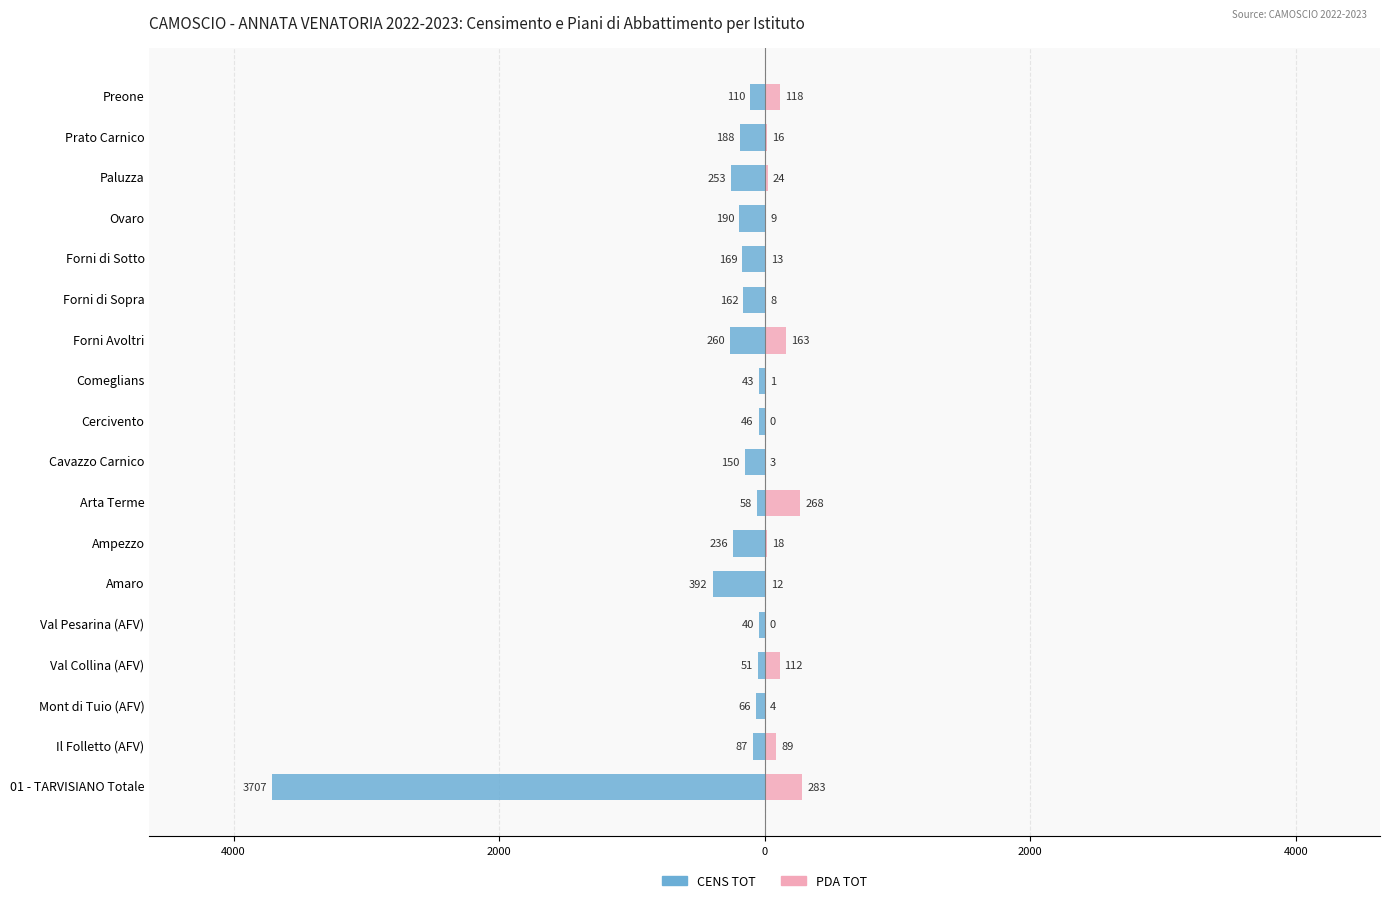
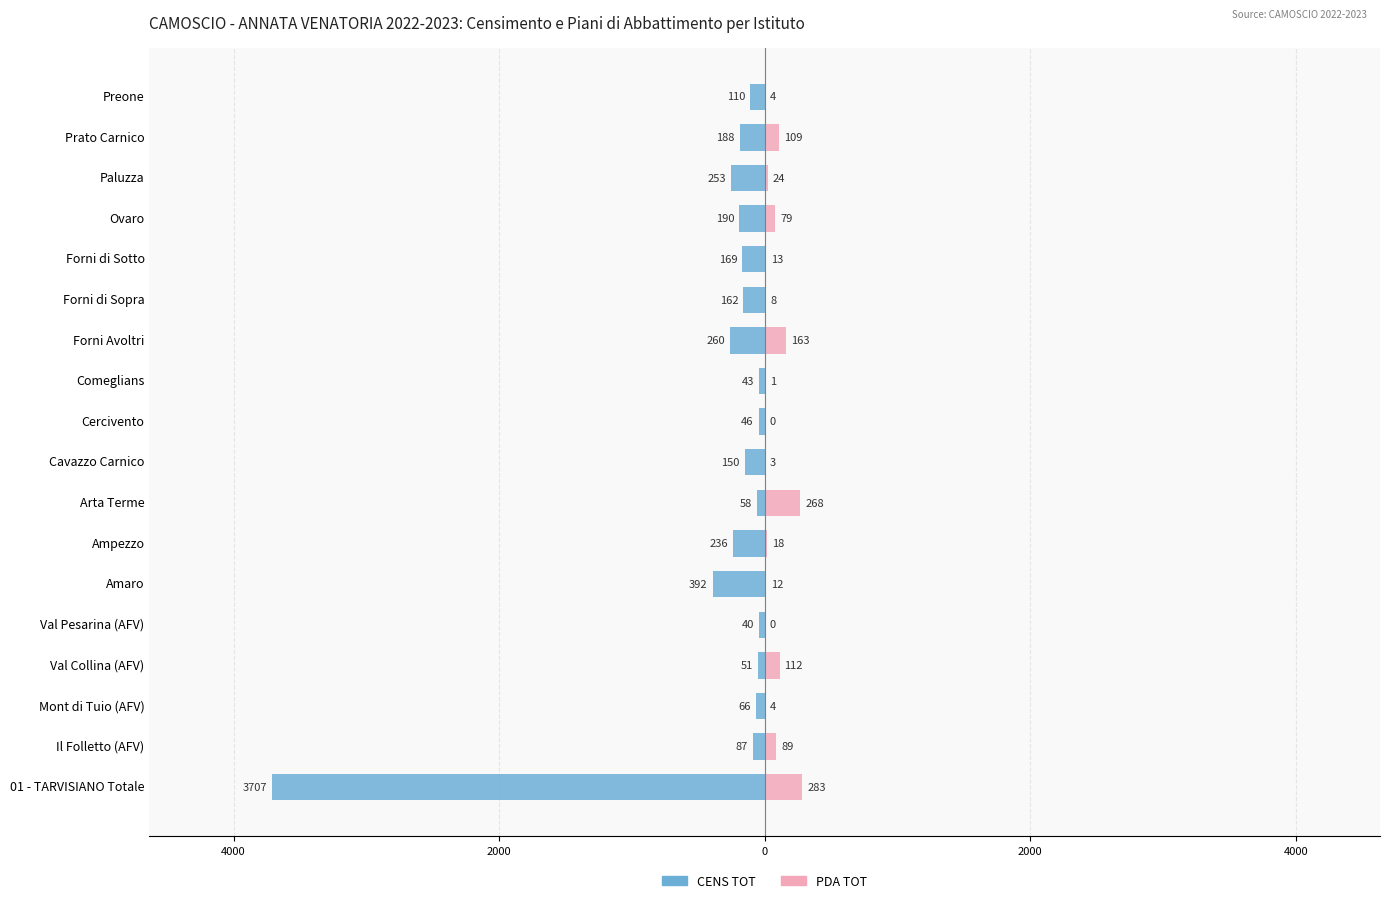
PDA TOT, Preone: 118 -> 4
PDA TOT, Prato Carnico: 16 -> 109
PDA TOT, Ovaro: 9 -> 79
